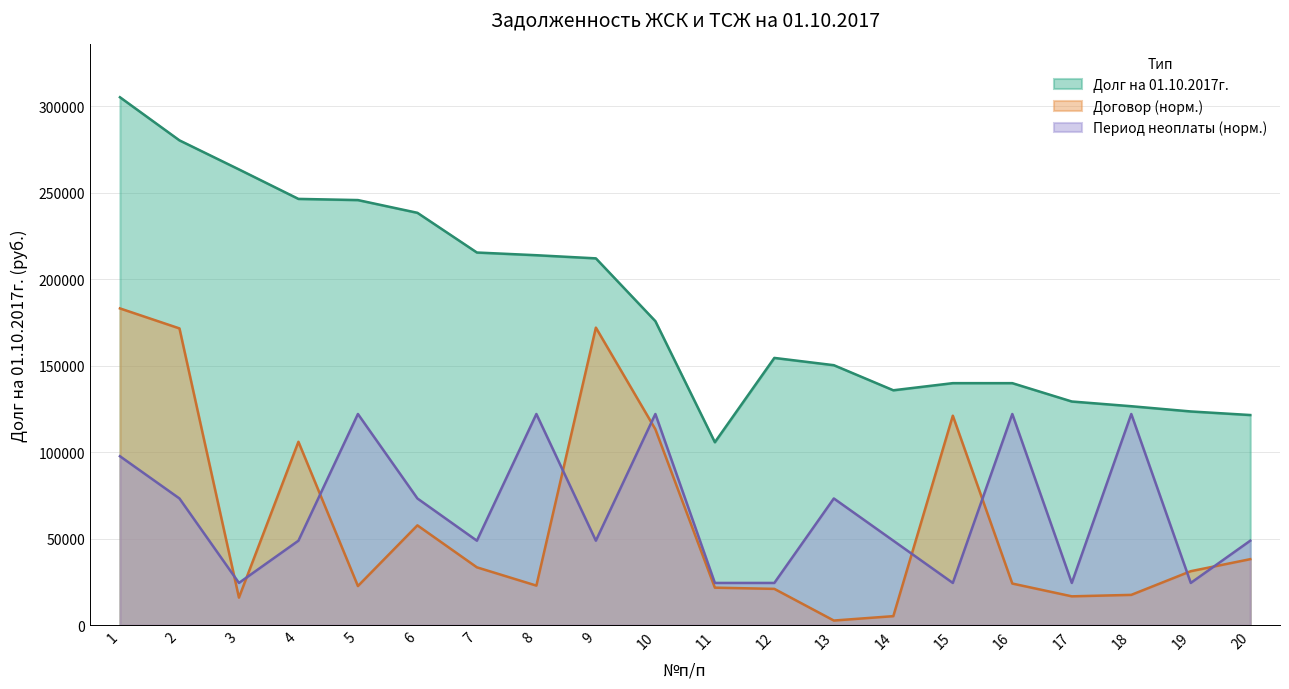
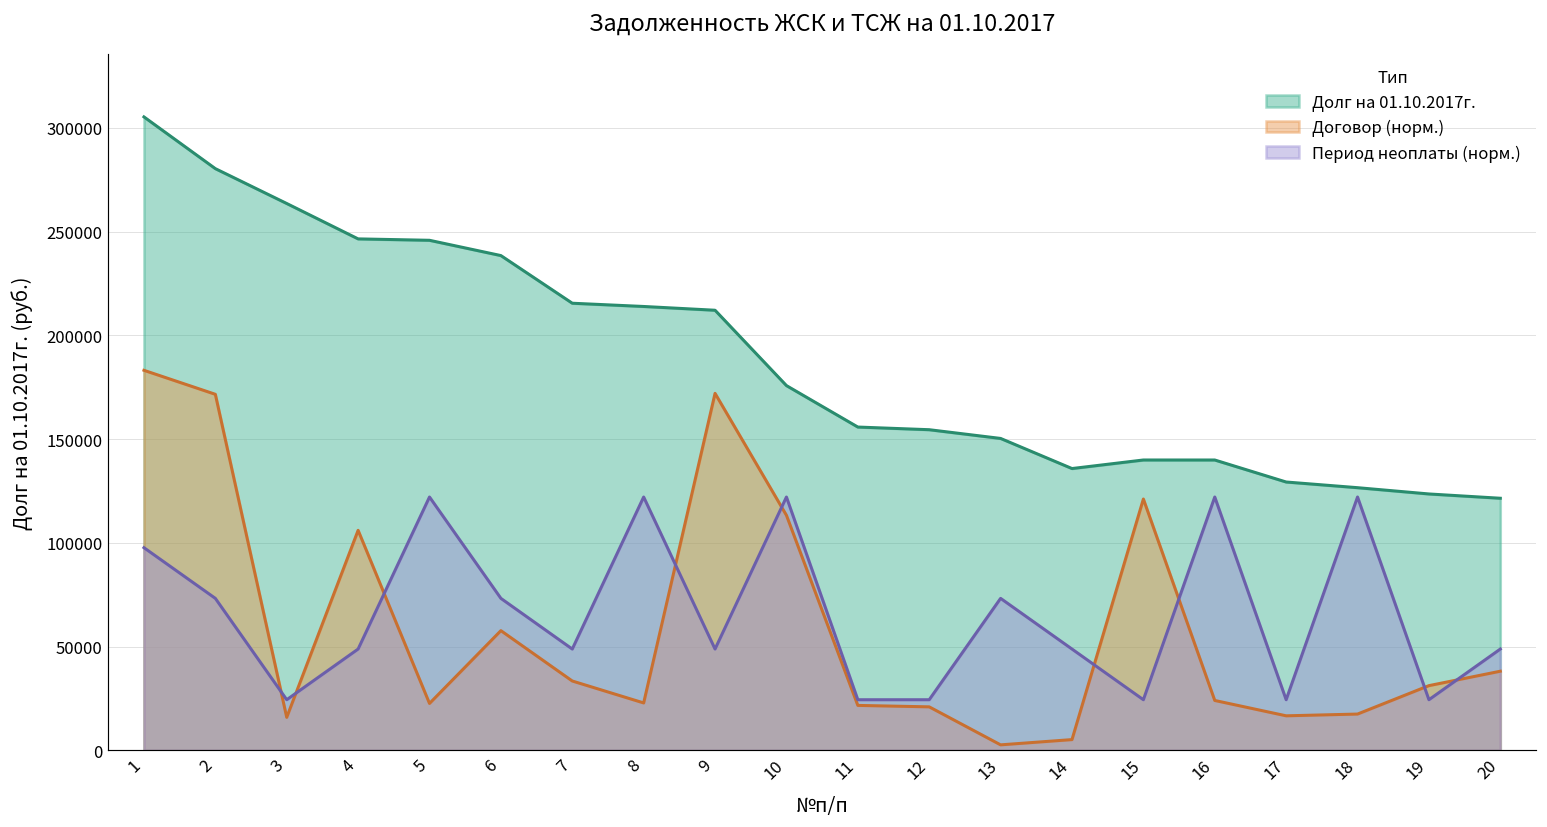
Долг на 01.10.2017г., 11: 106000 -> 156000
